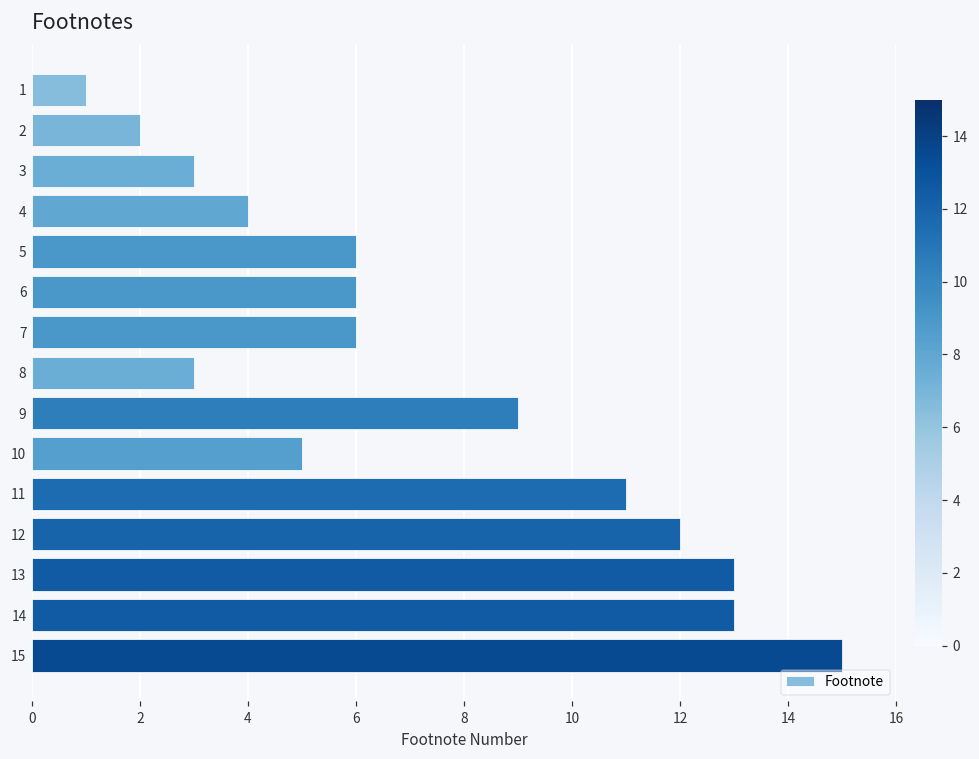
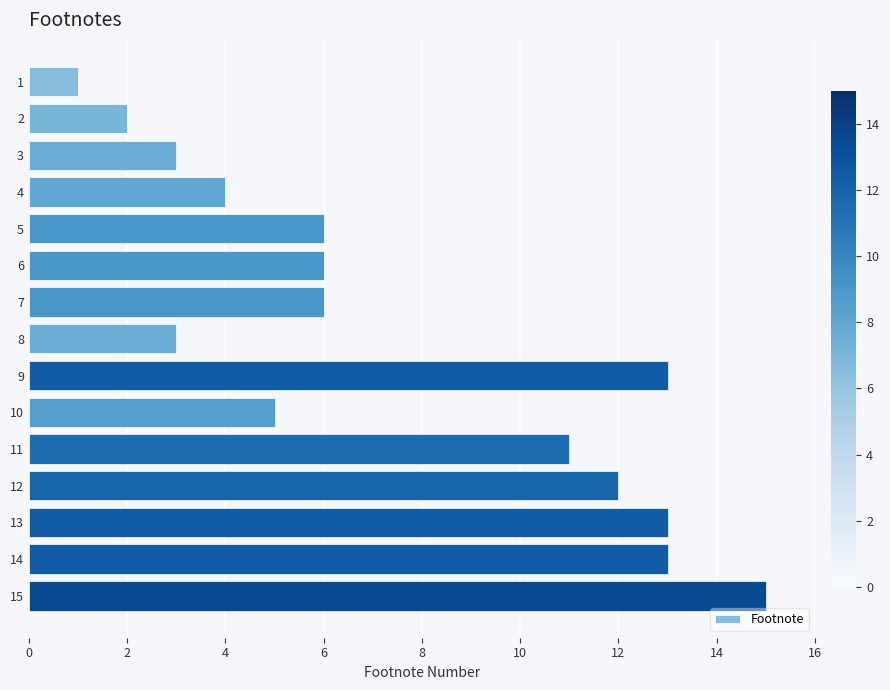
9: 9 -> 13
